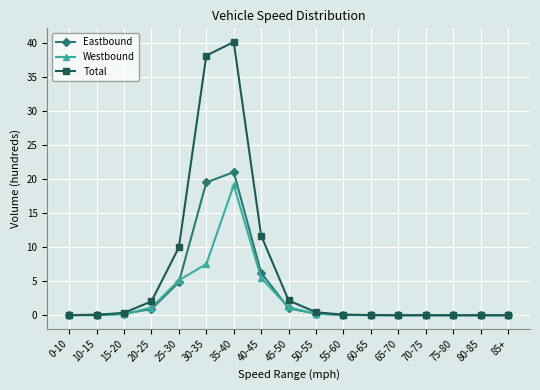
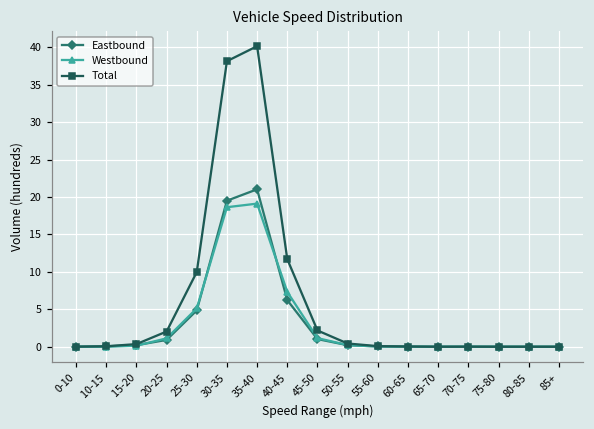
Westbound, 30-35: 8 -> 19
Westbound, 40-45: 5 -> 7
